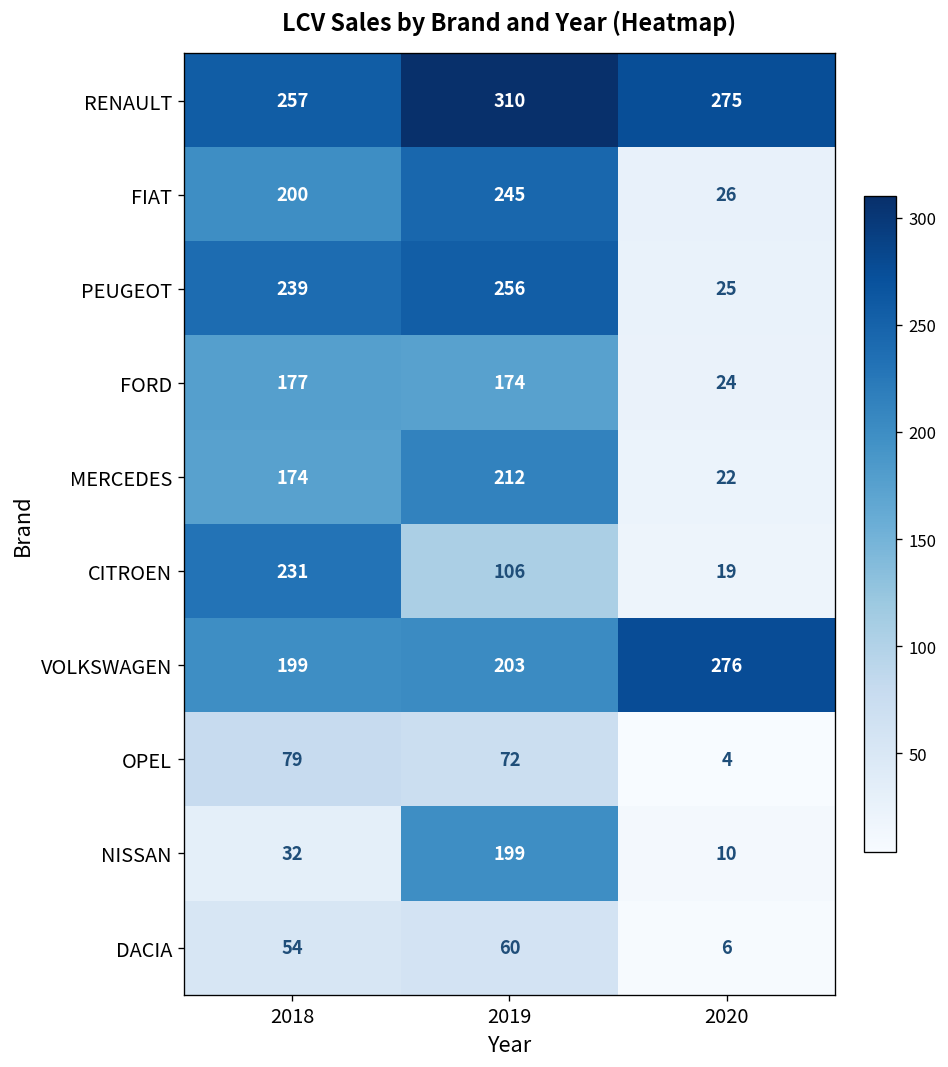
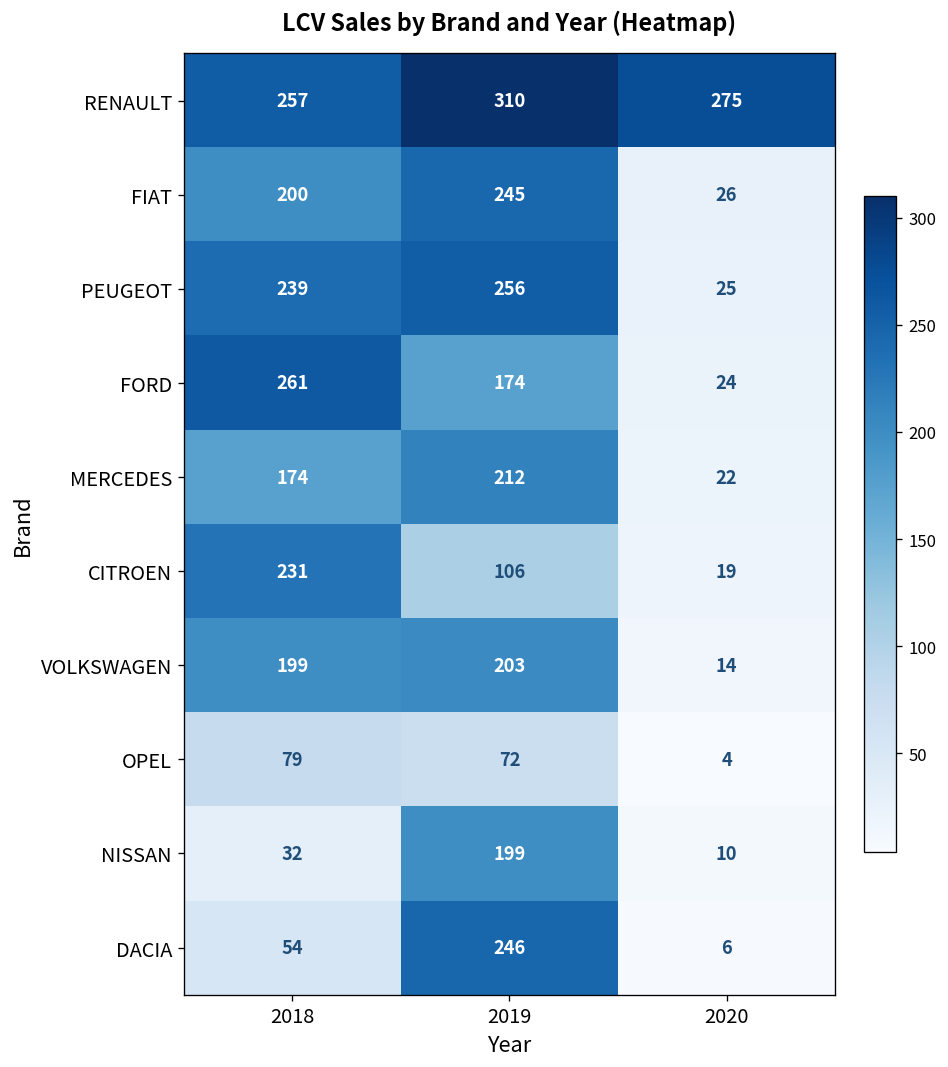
FORD, 2018: 177 -> 261
VOLKSWAGEN, 2020: 276 -> 14
DACIA, 2019: 60 -> 246
